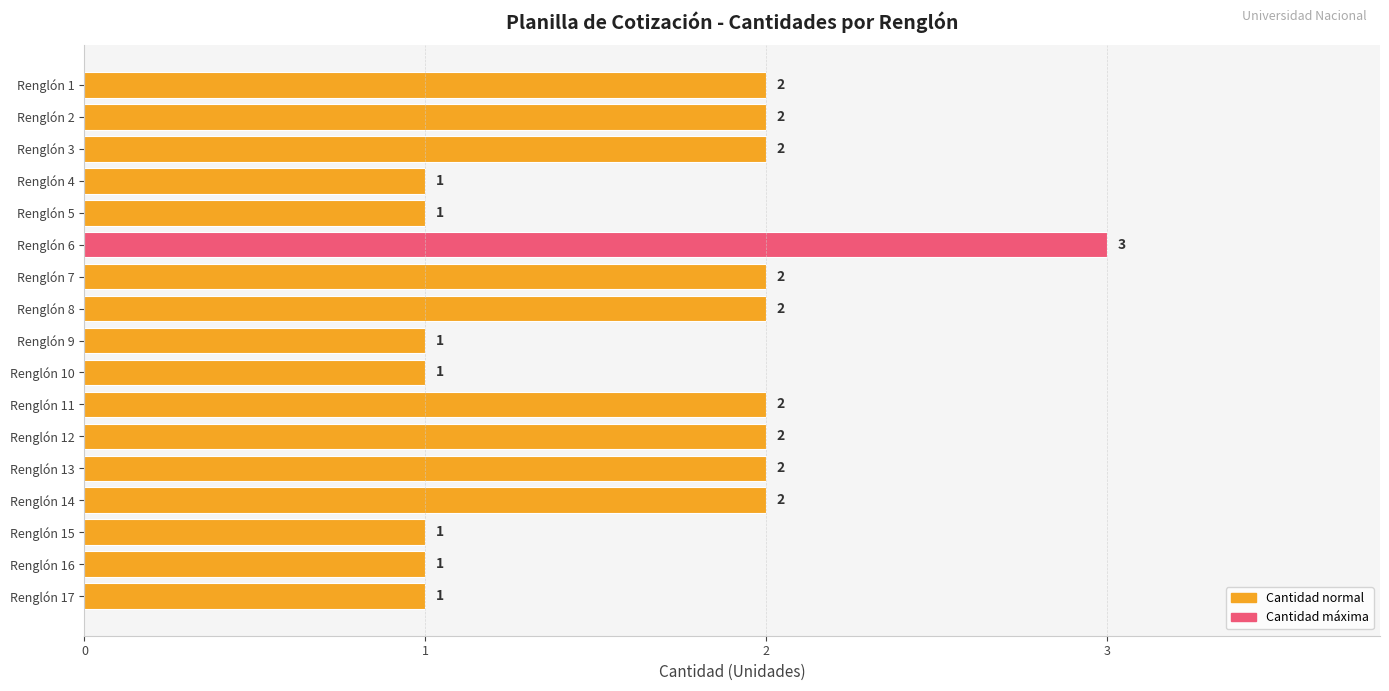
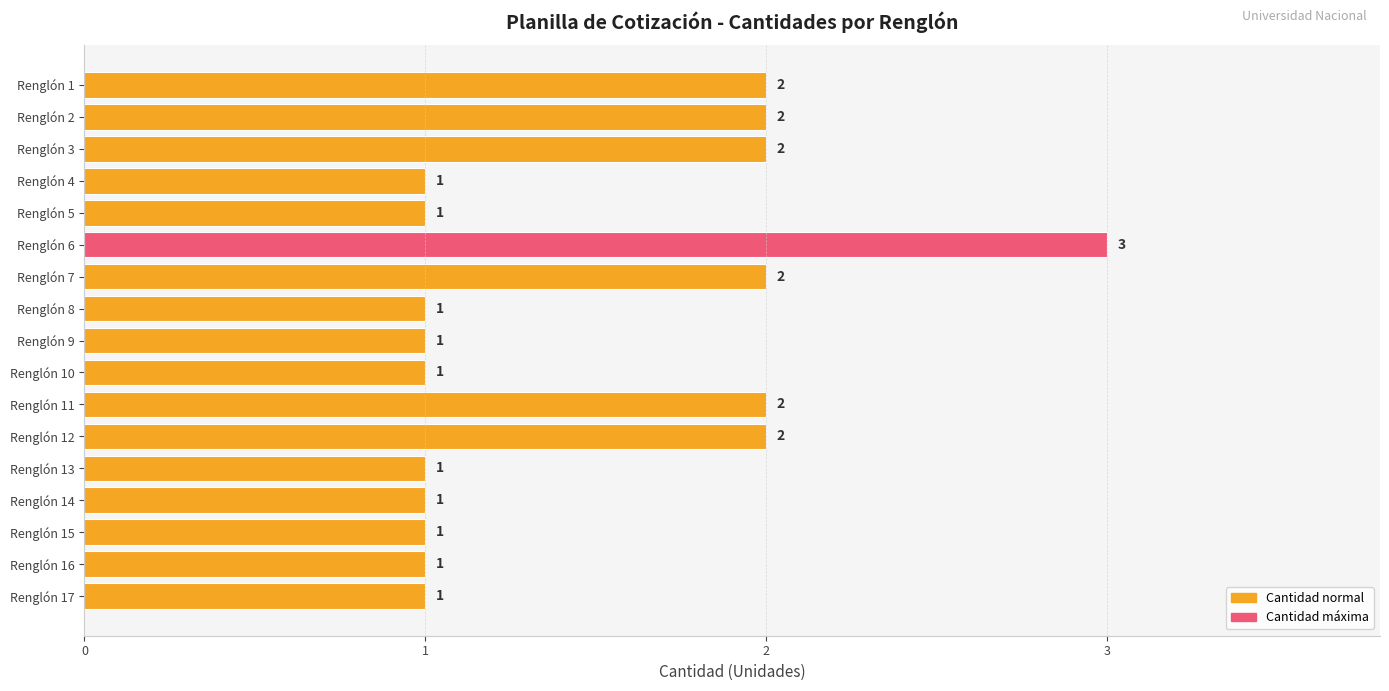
Renglón 8: 2 -> 1
Renglón 13: 2 -> 1
Renglón 14: 2 -> 1
